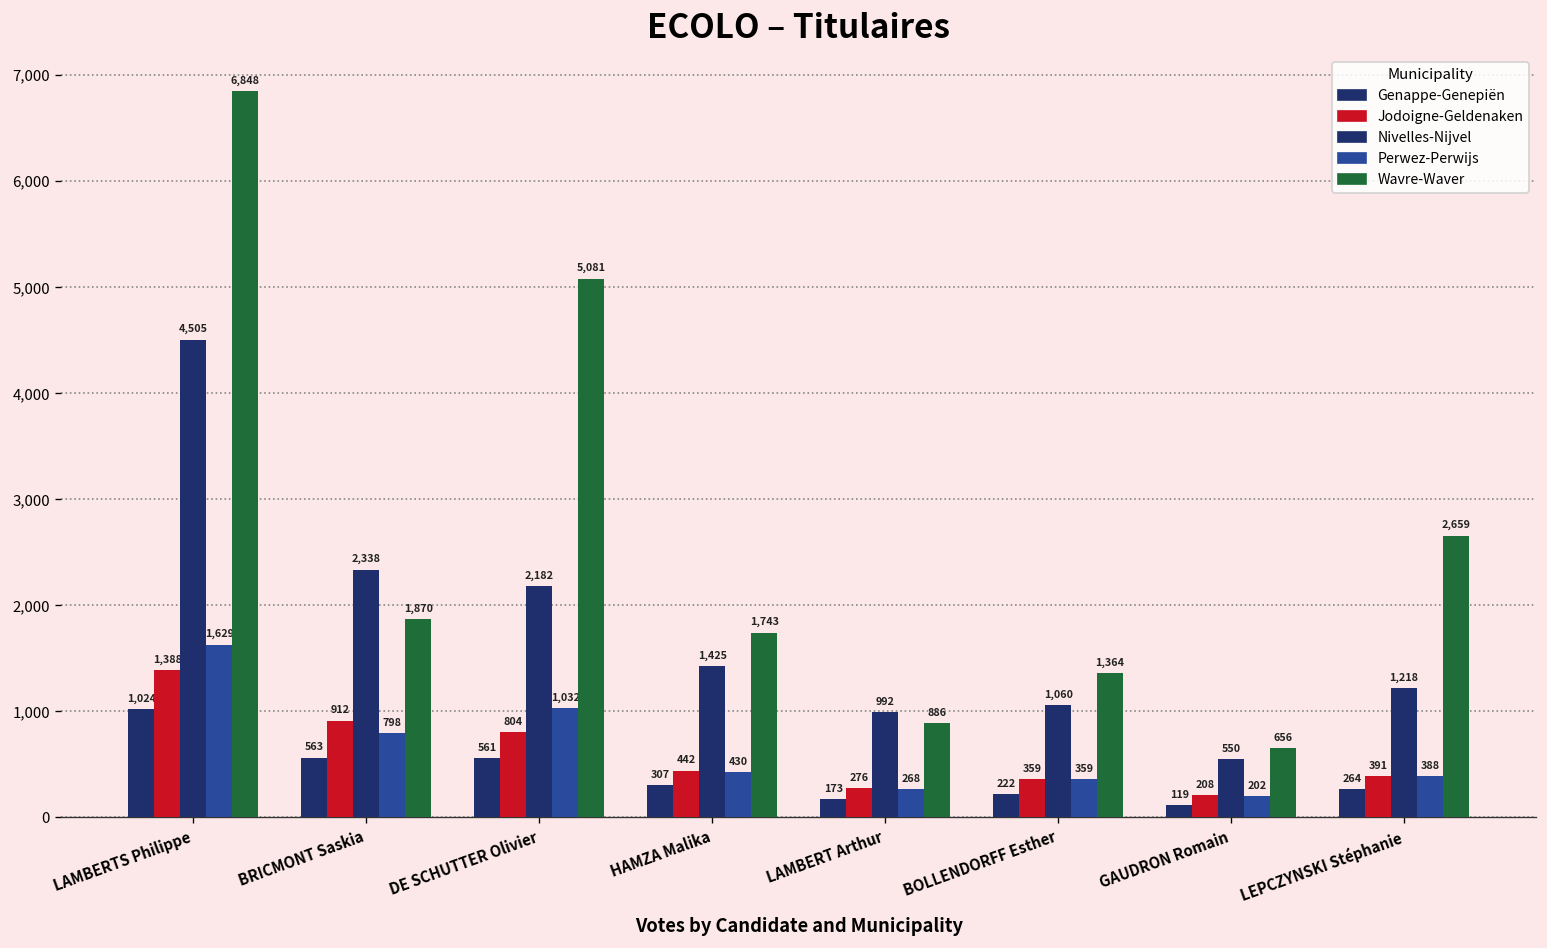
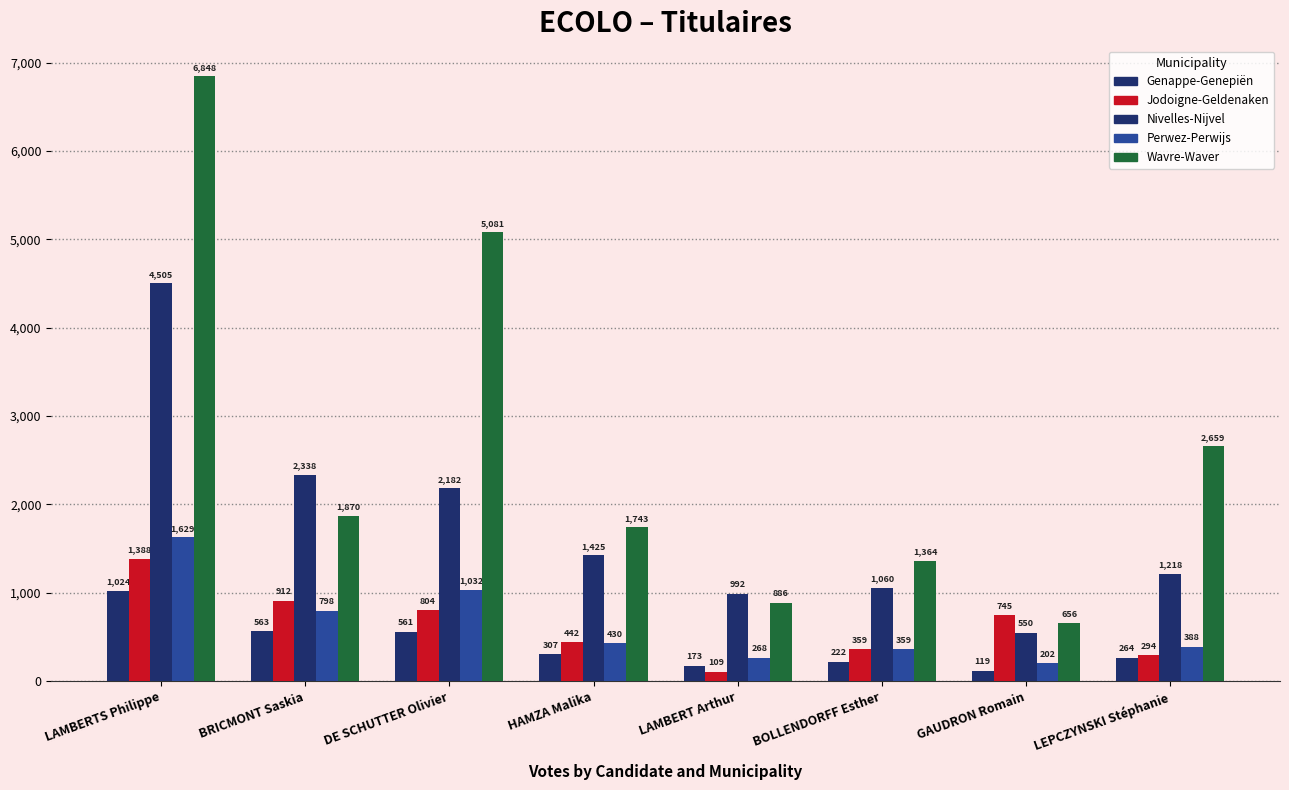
Jodoigne-Geldenaken, LAMBERT Arthur: 276 -> 109
Jodoigne-Geldenaken, GAUDRON Romain: 208 -> 745
Jodoigne-Geldenaken, LEPCZYNSKI Stéphanie: 391 -> 294
